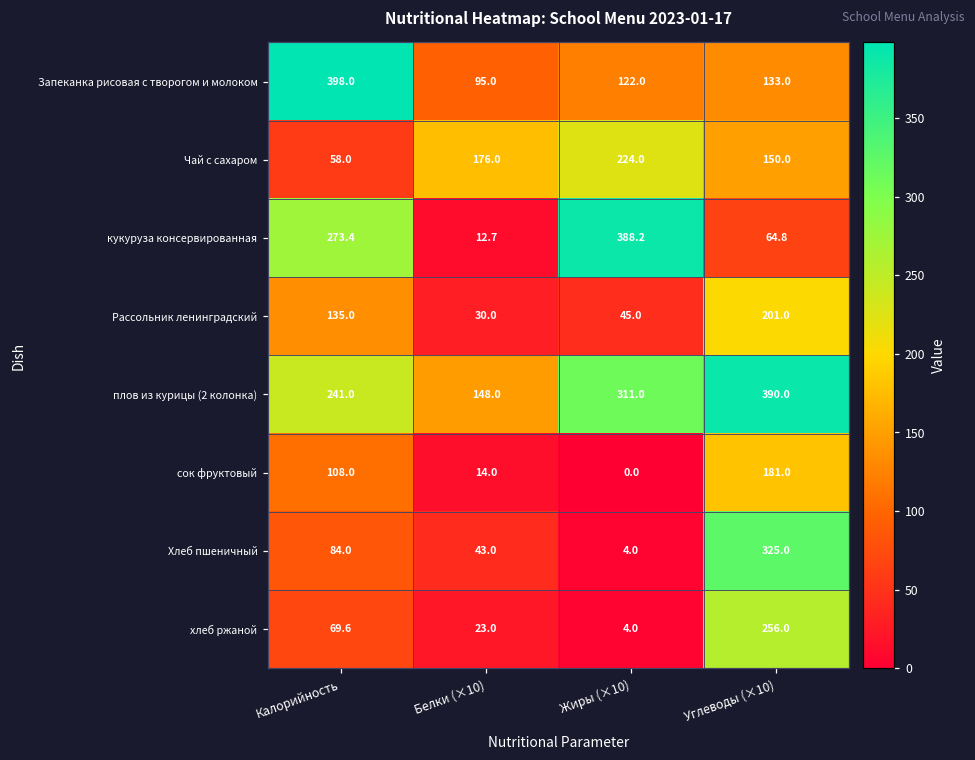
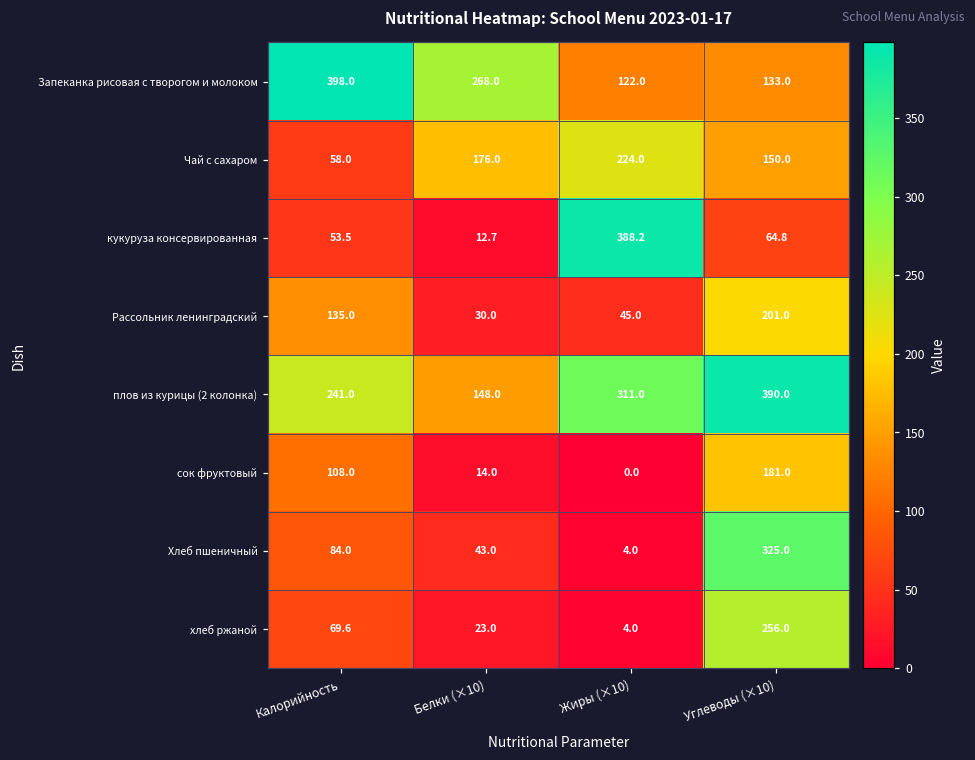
Запеканка рисовая с творогом и молоком, Белки (×10): 95.0 -> 268.0
кукуруза консервированная, Калорийность: 273.4 -> 53.5
